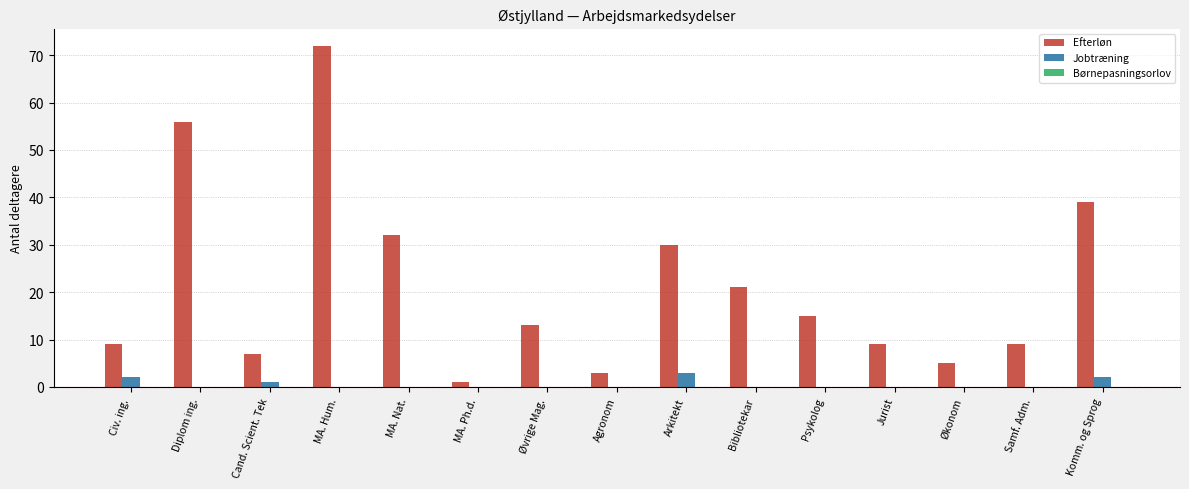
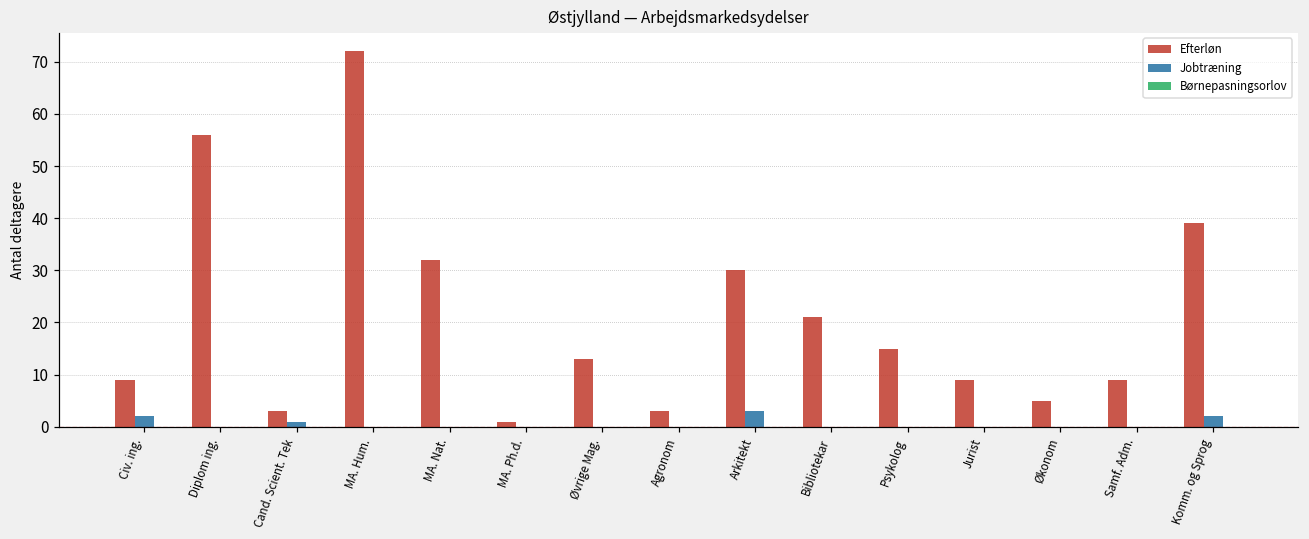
Efterløn, Cand. Scient. Tek: 7 -> 3
